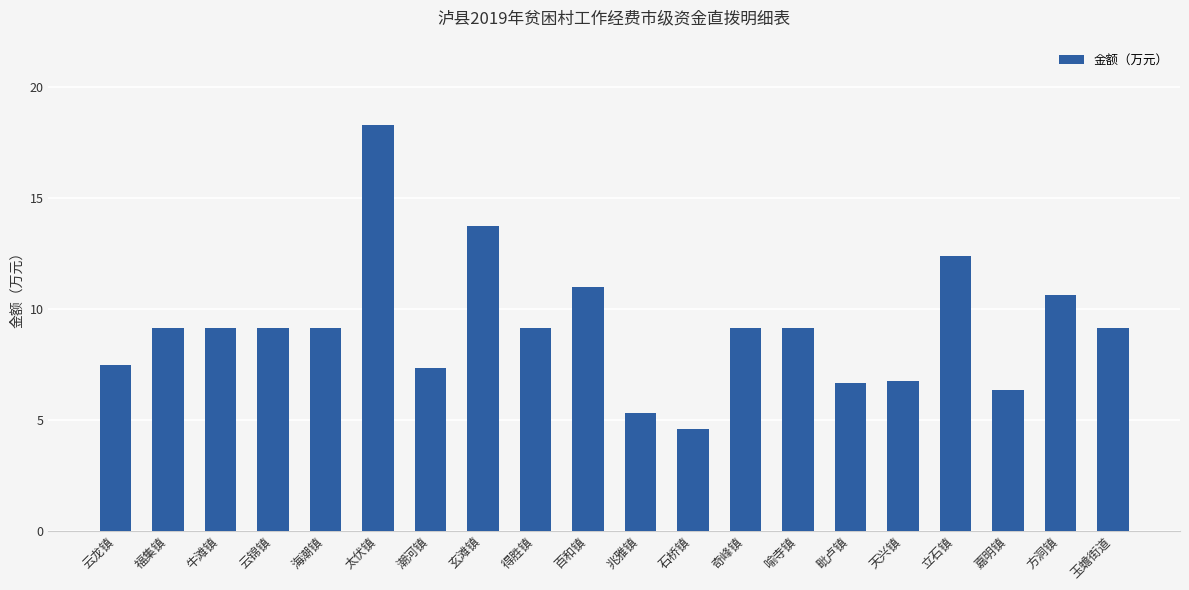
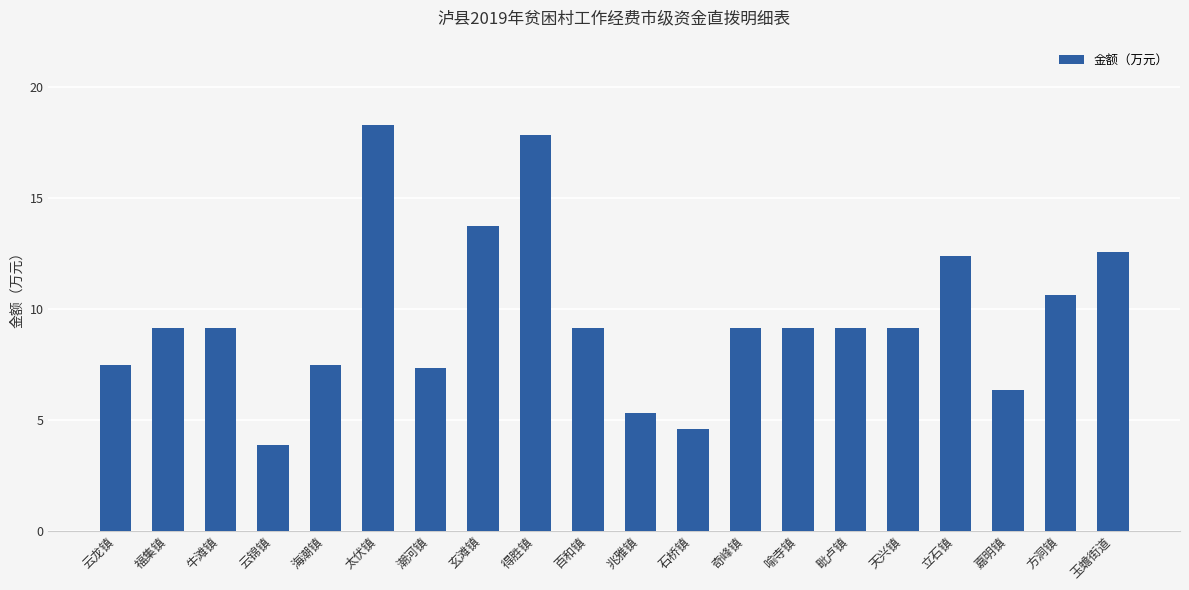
云锦镇: 9.2 -> 3.9
海潮镇: 9.2 -> 7.5
得胜镇: 9.2 -> 17.8
百和镇: 11.0 -> 9.2
毗卢镇: 6.6 -> 9.2
天兴镇: 6.7 -> 9.2
玉蟾街道: 9.2 -> 12.6
